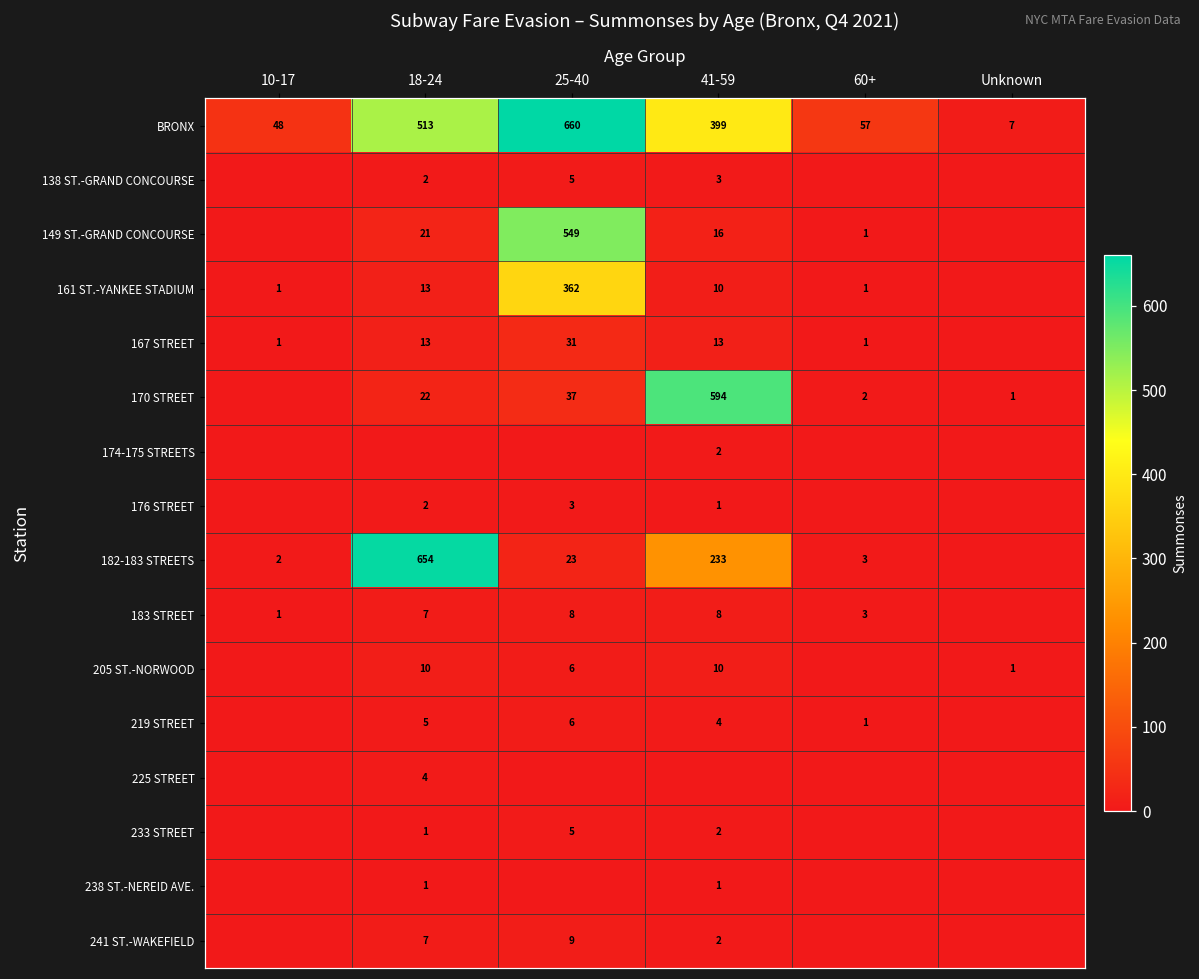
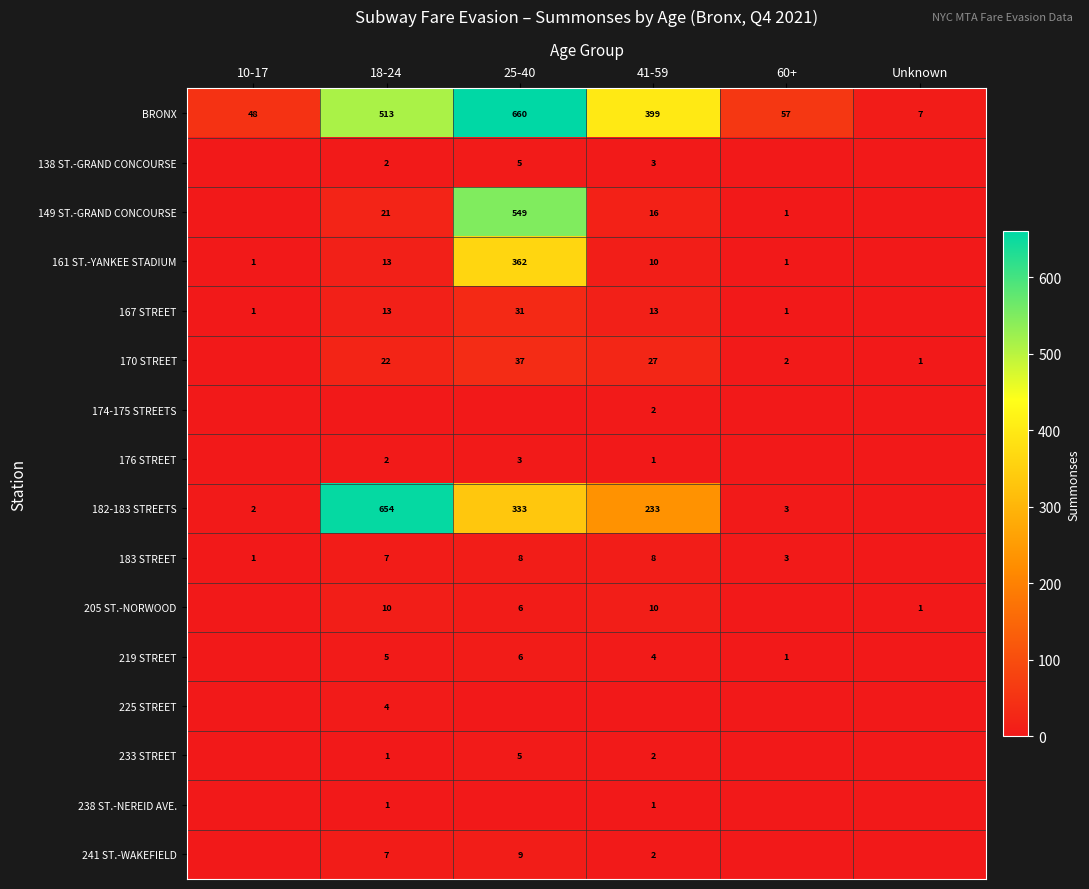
170 STREET, 41-59: 594 -> 27
182-183 STREETS, 25-40: 23 -> 333
